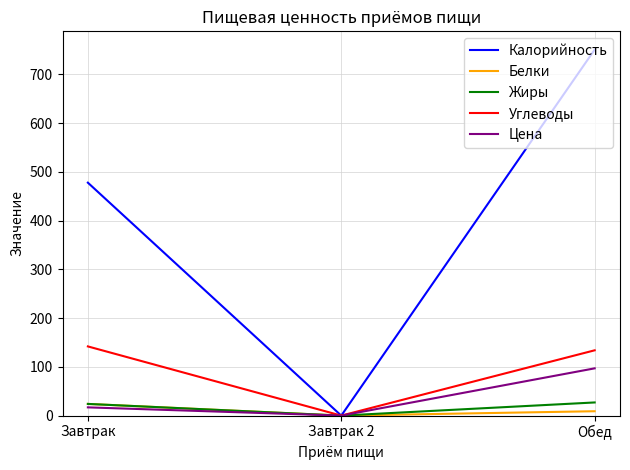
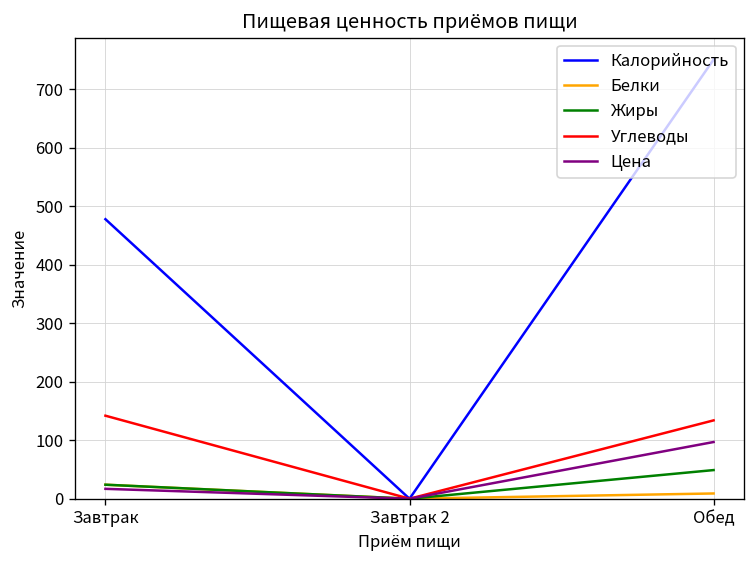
Жиры, Обед: 30 -> 50
